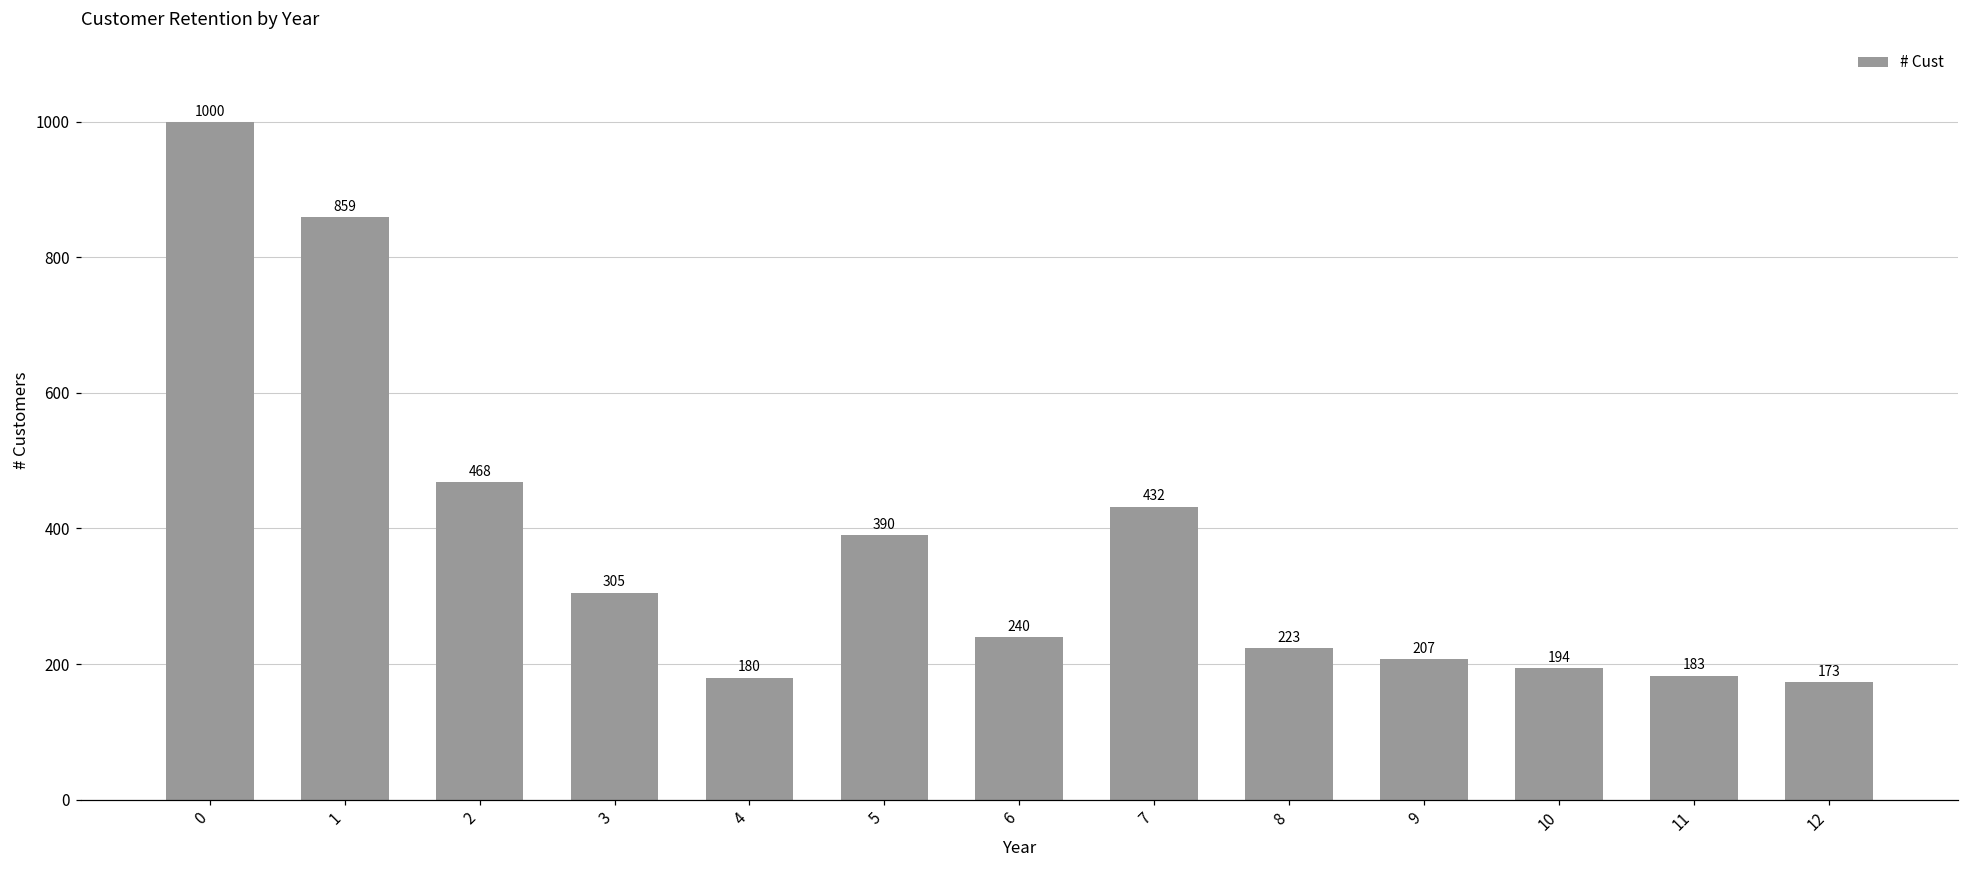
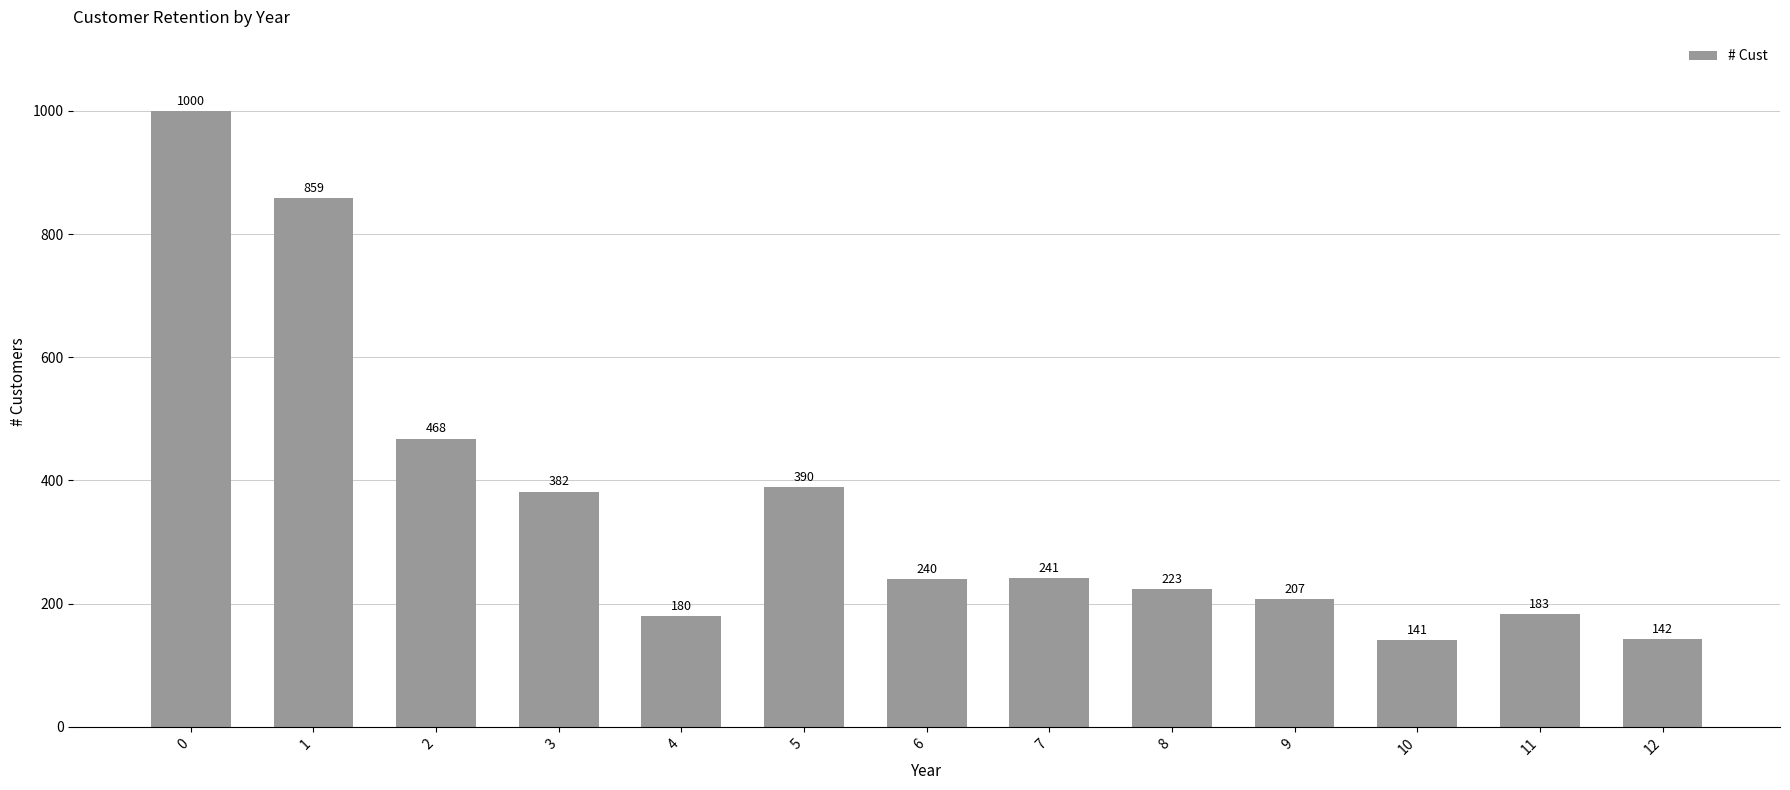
3: 305 -> 382
7: 432 -> 241
10: 194 -> 141
12: 173 -> 142
